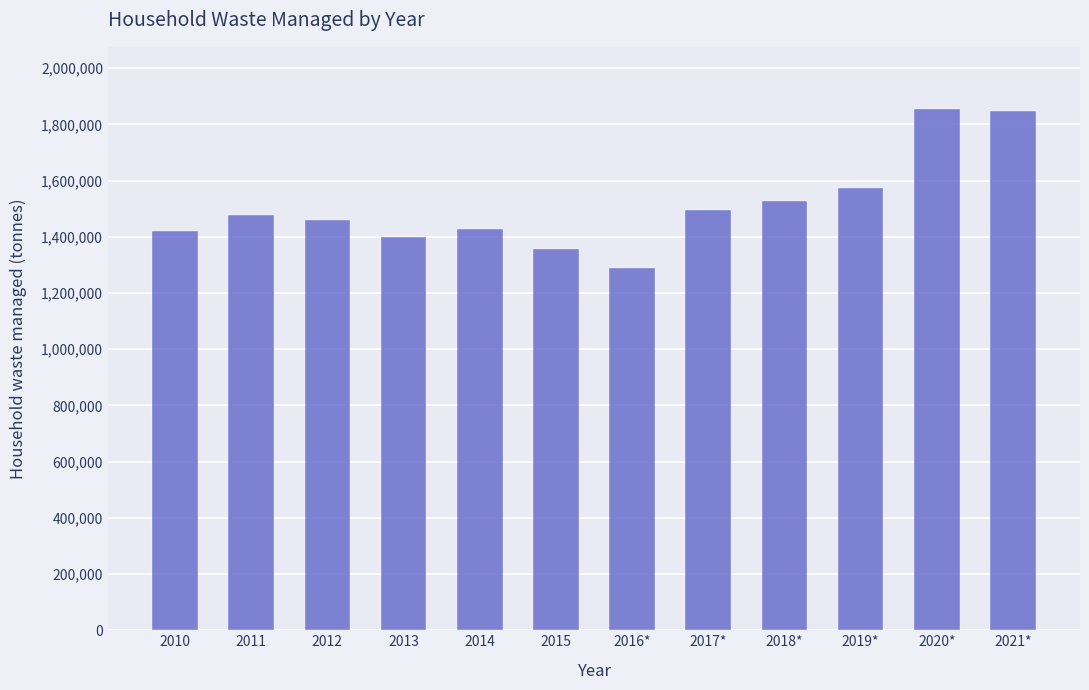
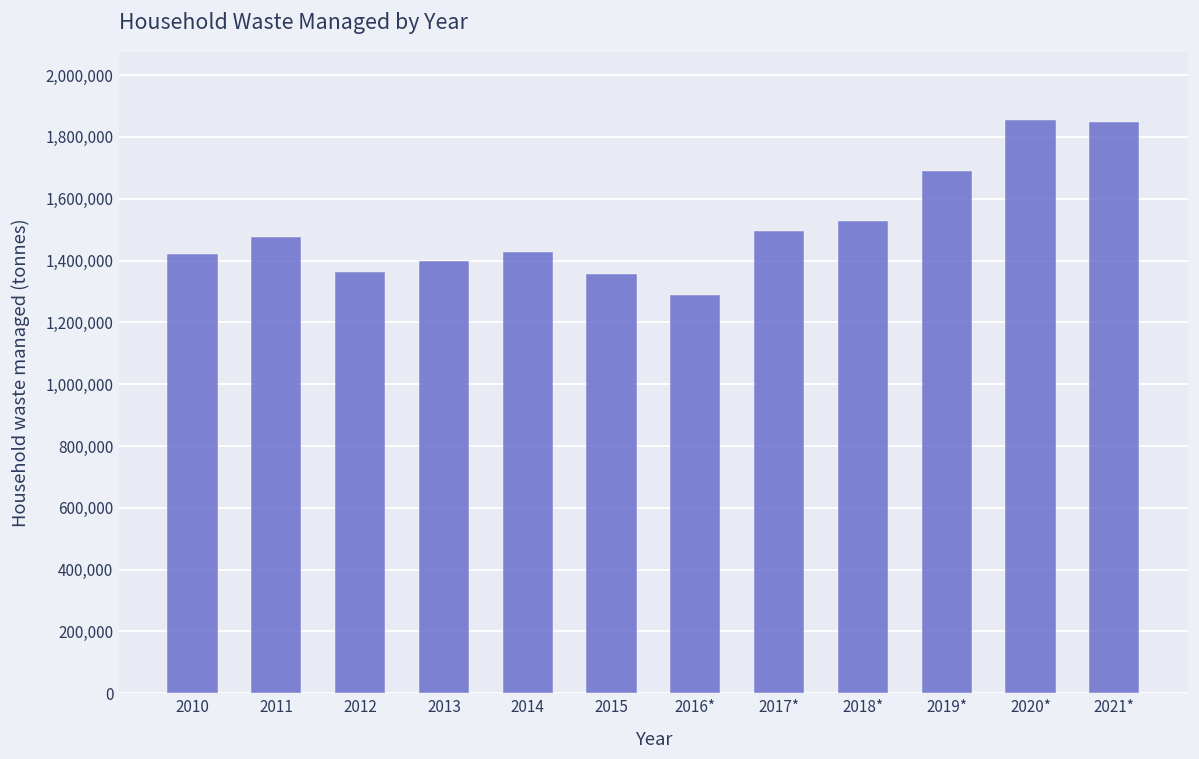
2012: 1,460,000 -> 1,360,000
2019*: 1,570,000 -> 1,690,000
